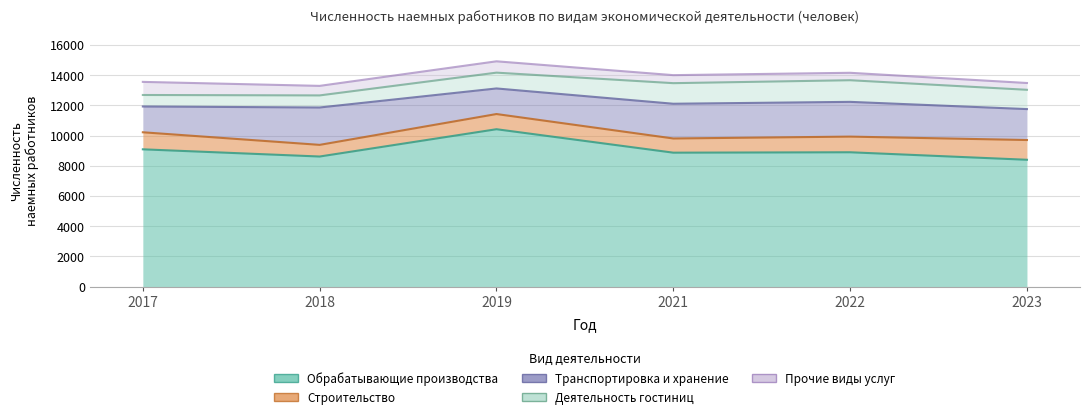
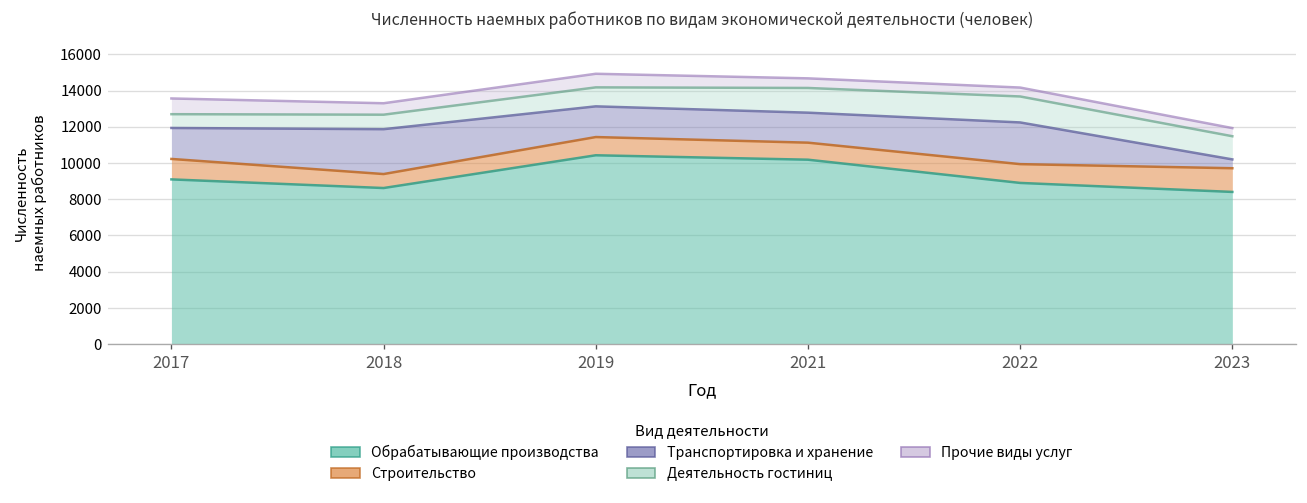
Обрабатывающие производства, 2021: 8900 -> 10200
Транспортировка и хранение, 2021: 2300 -> 1700
Транспортировка и хранение, 2023: 2000 -> 500
